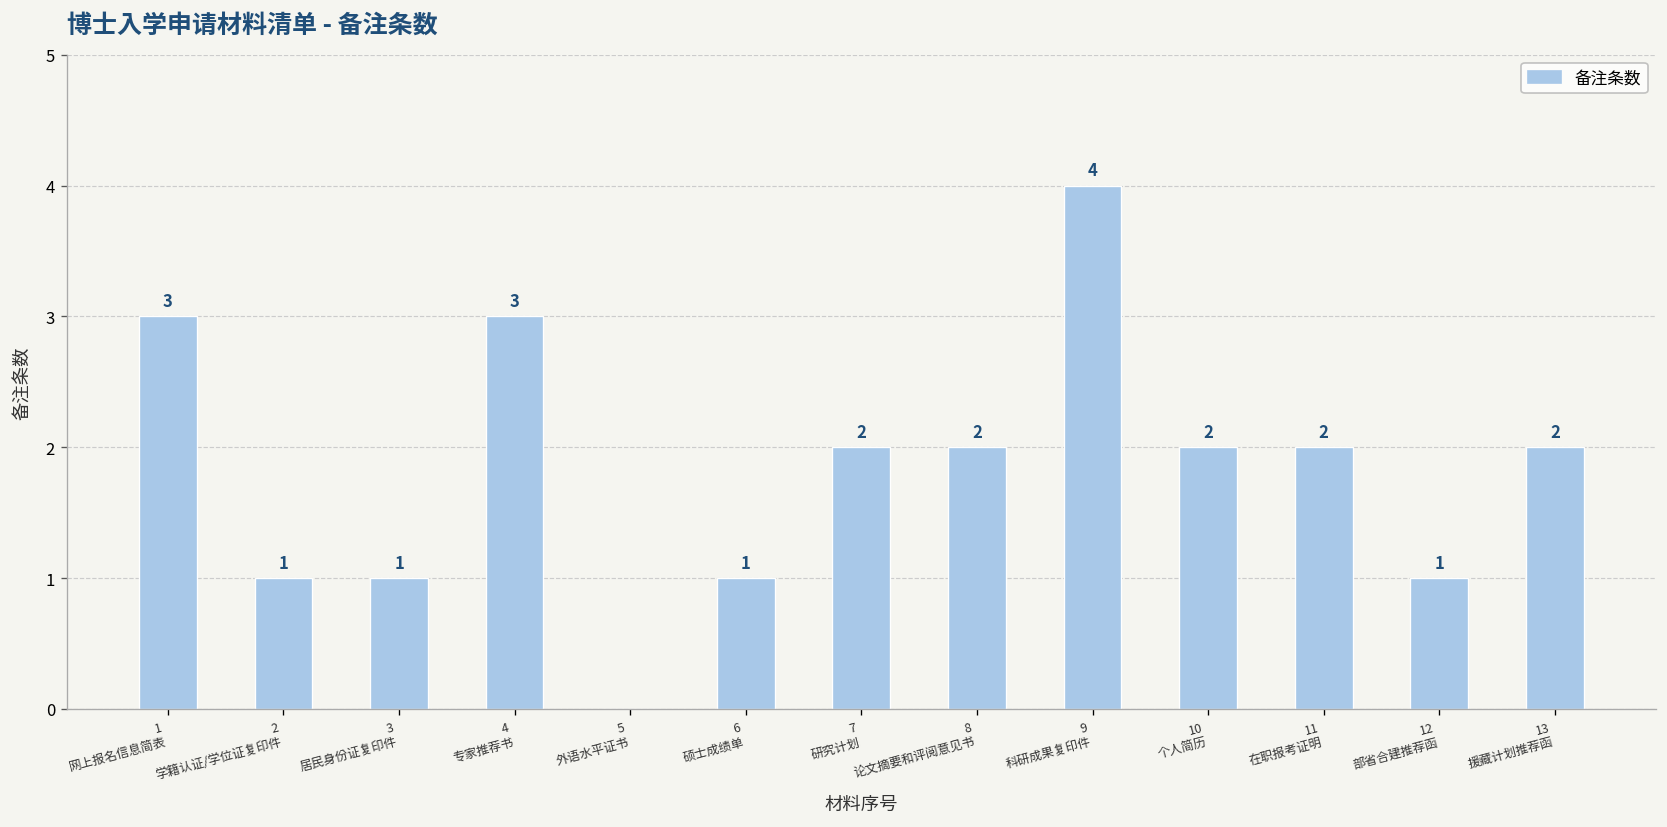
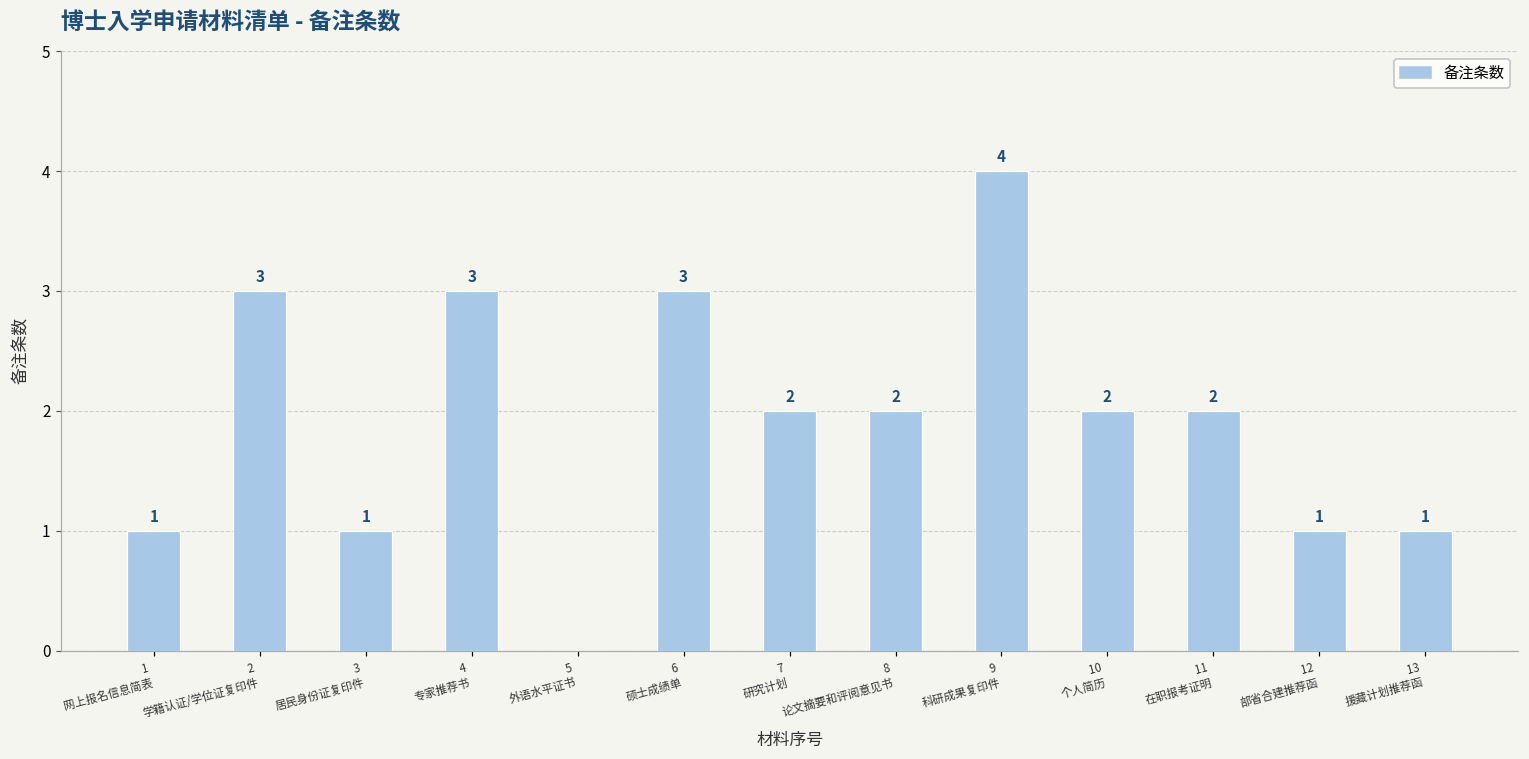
1 网上报名信息简表: 3 -> 1
2 学籍认证/学位证复印件: 1 -> 3
6 硕士成绩单: 1 -> 3
13 援藏计划推荐函: 2 -> 1
